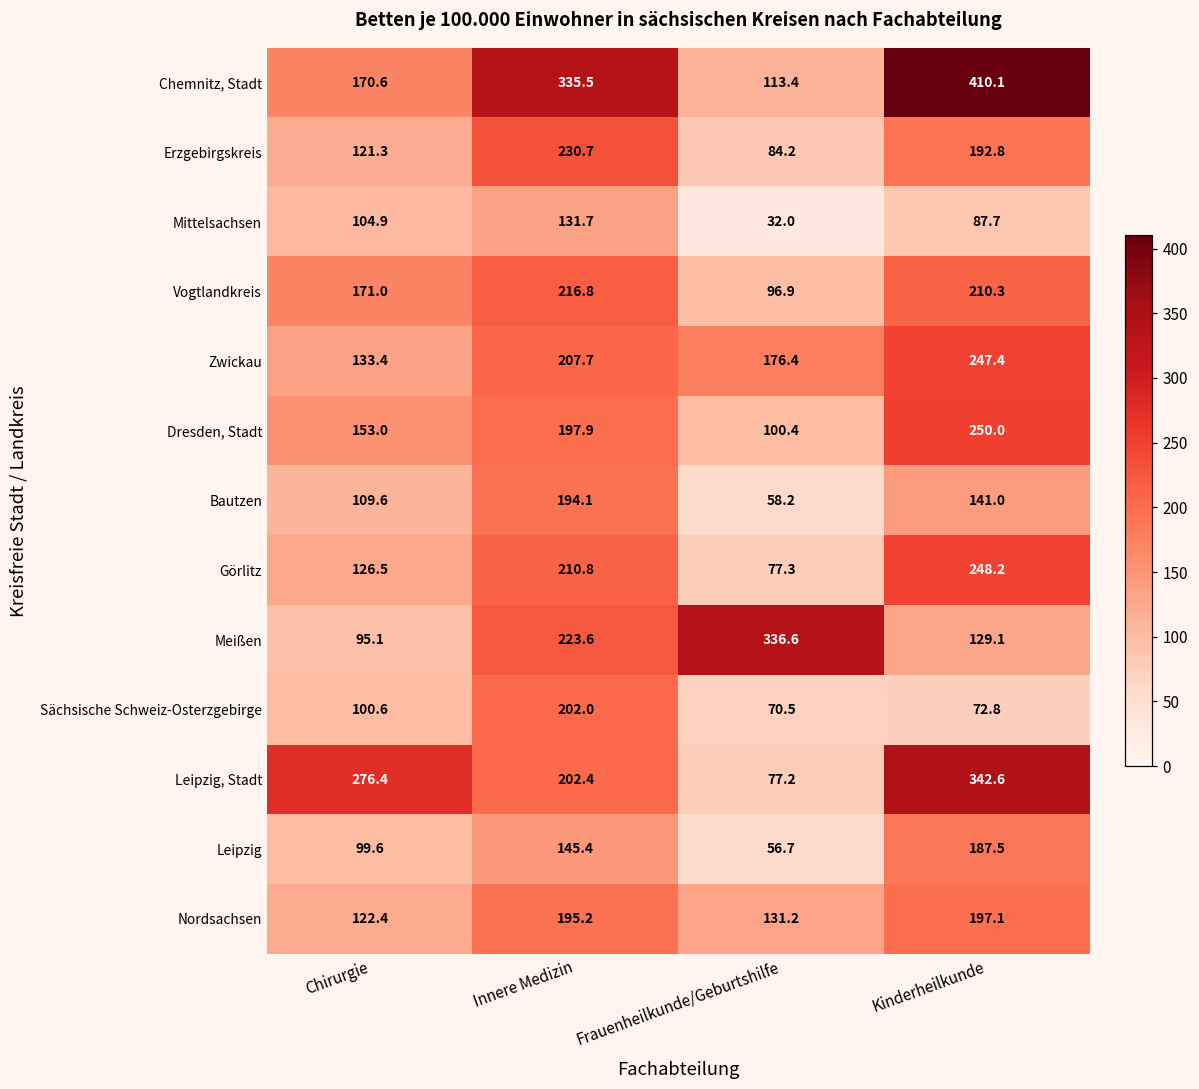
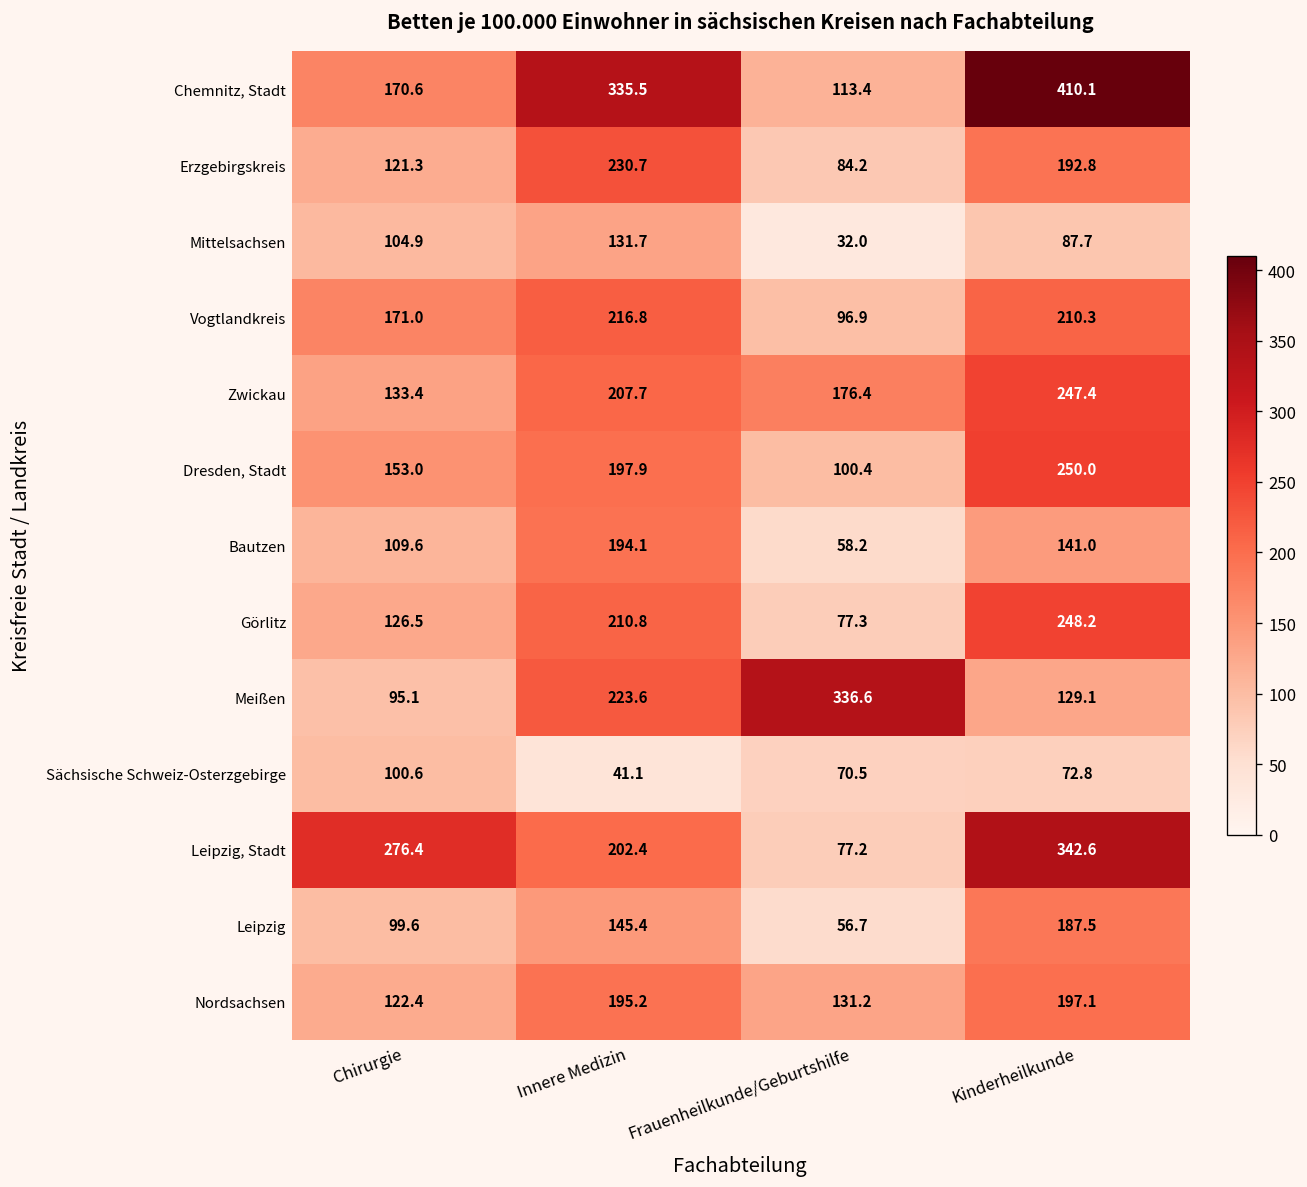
Sächsische Schweiz-Osterzgebirge, Innere Medizin: 202.0 -> 41.1
